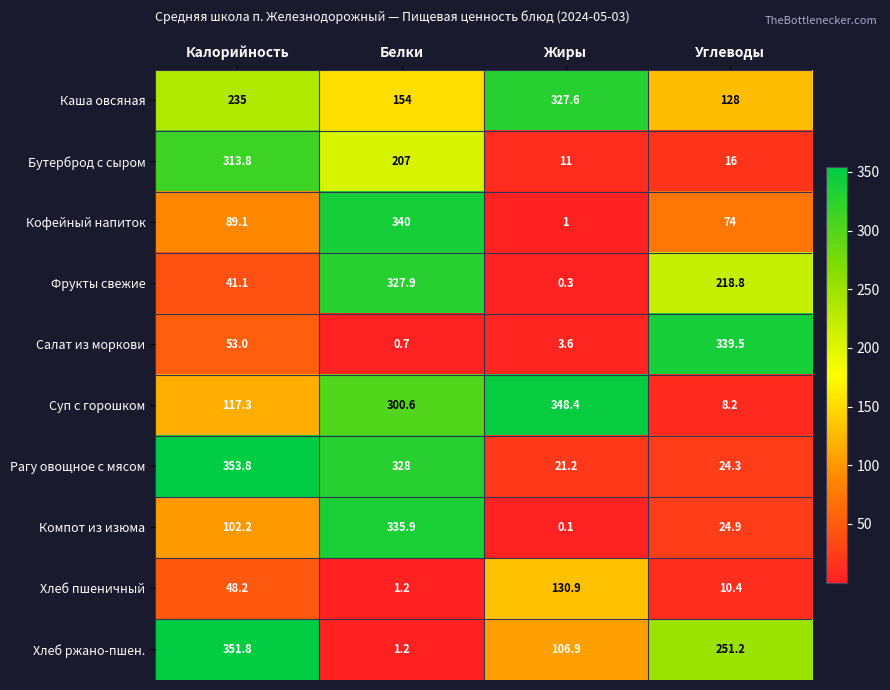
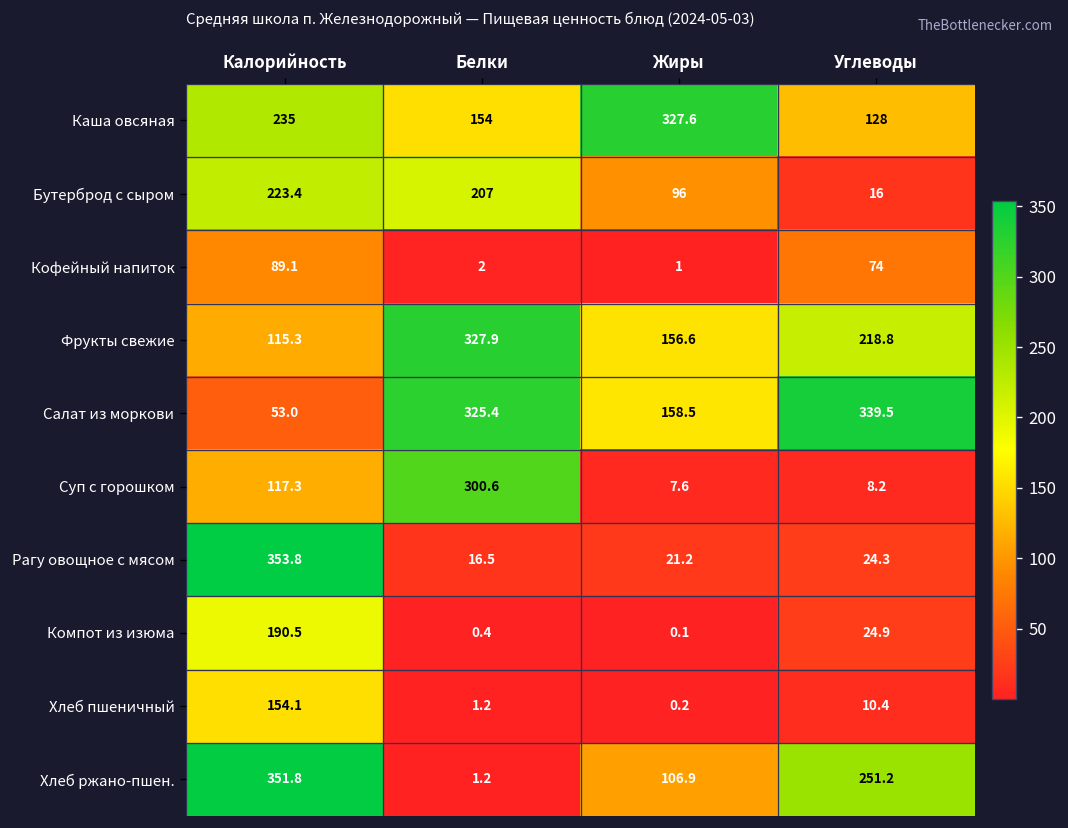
Бутерброд с сыром, Калорийность: 313.8 -> 223.4
Бутерброд с сыром, Жиры: 11 -> 96
Кофейный напиток, Белки: 340 -> 2
Фрукты свежие, Калорийность: 41.1 -> 115.3
Фрукты свежие, Жиры: 0.3 -> 156.6
Салат из моркови, Белки: 0.7 -> 325.4
Салат из моркови, Жиры: 3.6 -> 158.5
Суп с горошком, Жиры: 348.4 -> 7.6
Рагу овощное с мясом, Белки: 328 -> 16.5
Компот из изюма, Калорийность: 102.2 -> 190.5
Компот из изюма, Белки: 335.9 -> 0.4
Хлеб пшеничный, Калорийность: 48.2 -> 154.1
Хлеб пшеничный, Жиры: 130.9 -> 0.2
